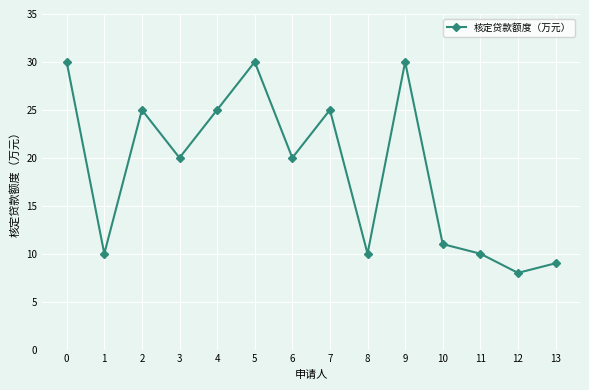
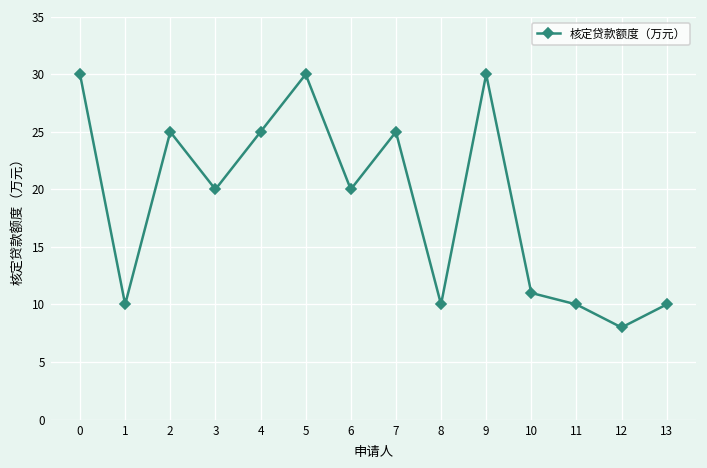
13: 9 -> 10
